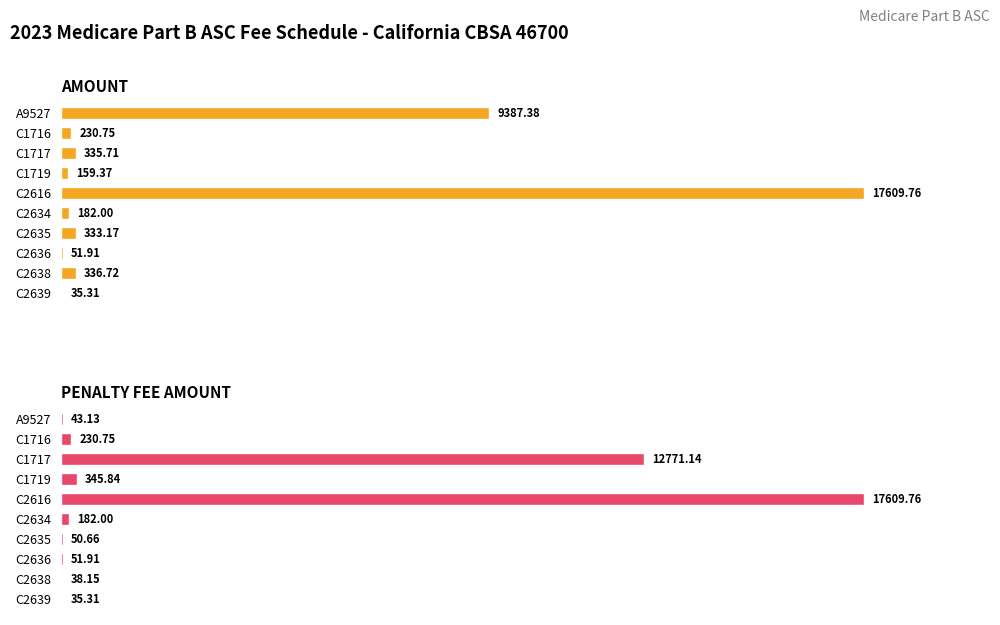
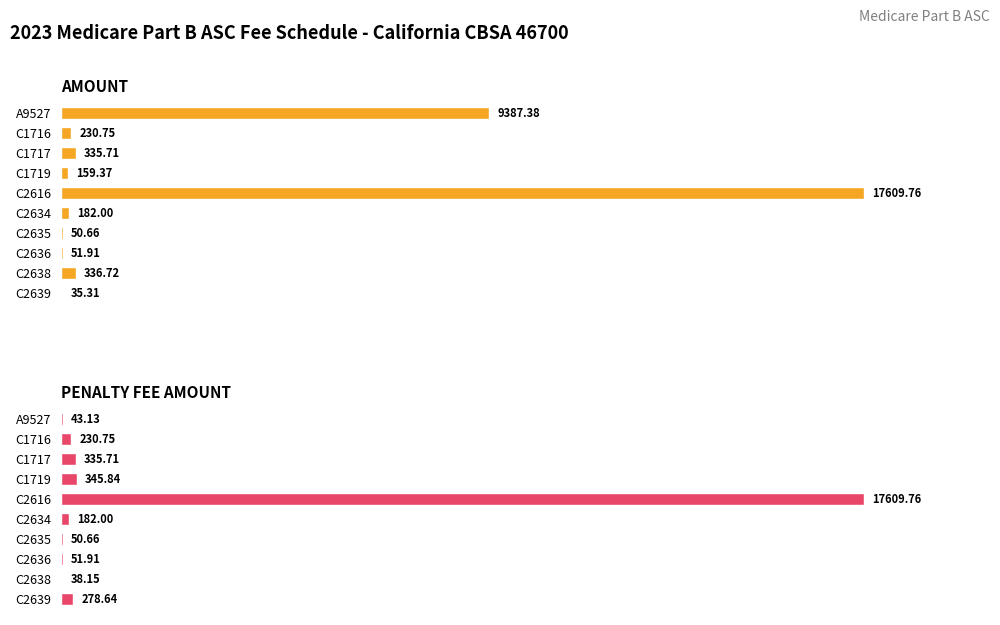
AMOUNT, C2635: 333.17 -> 50.66
PENALTY FEE AMOUNT, C1717: 12771.14 -> 335.71
PENALTY FEE AMOUNT, C2639: 35.31 -> 278.64
